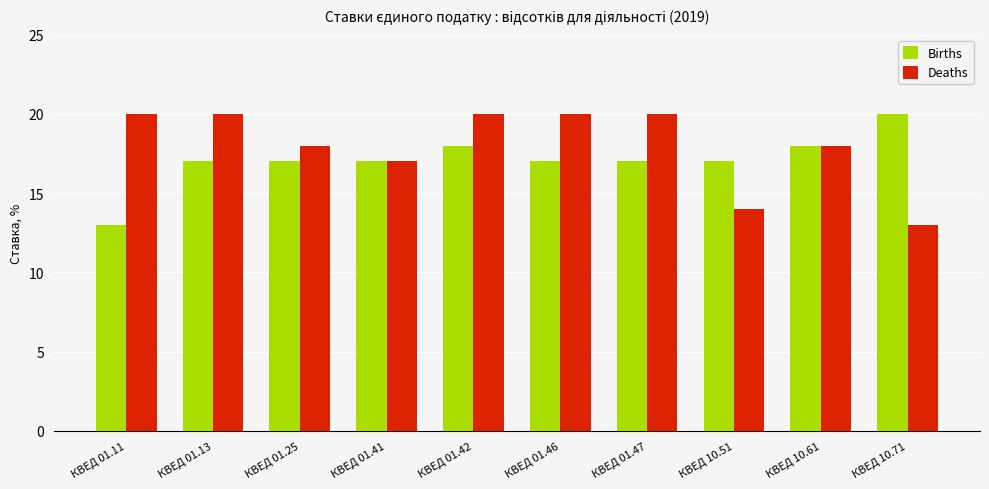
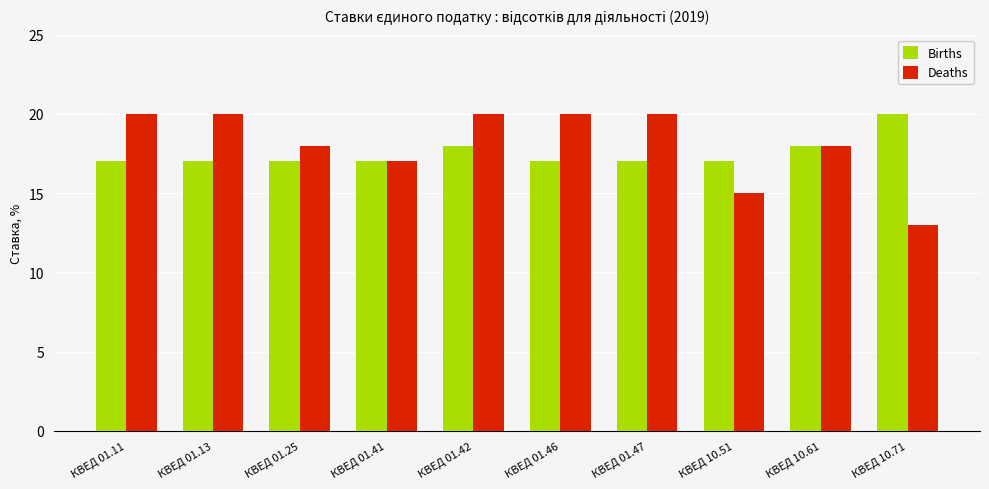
Births, КВЕД 01.11: 13 -> 17
Deaths, КВЕД 10.51: 14 -> 15
